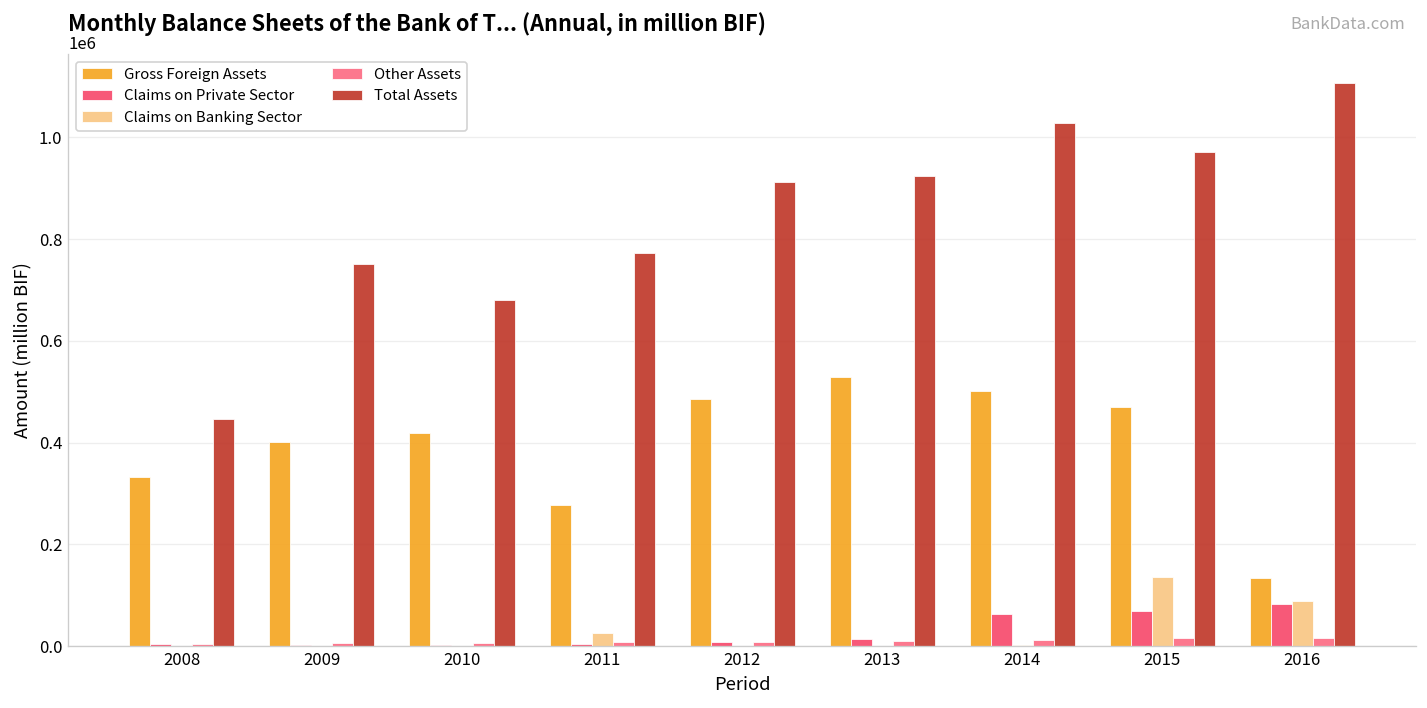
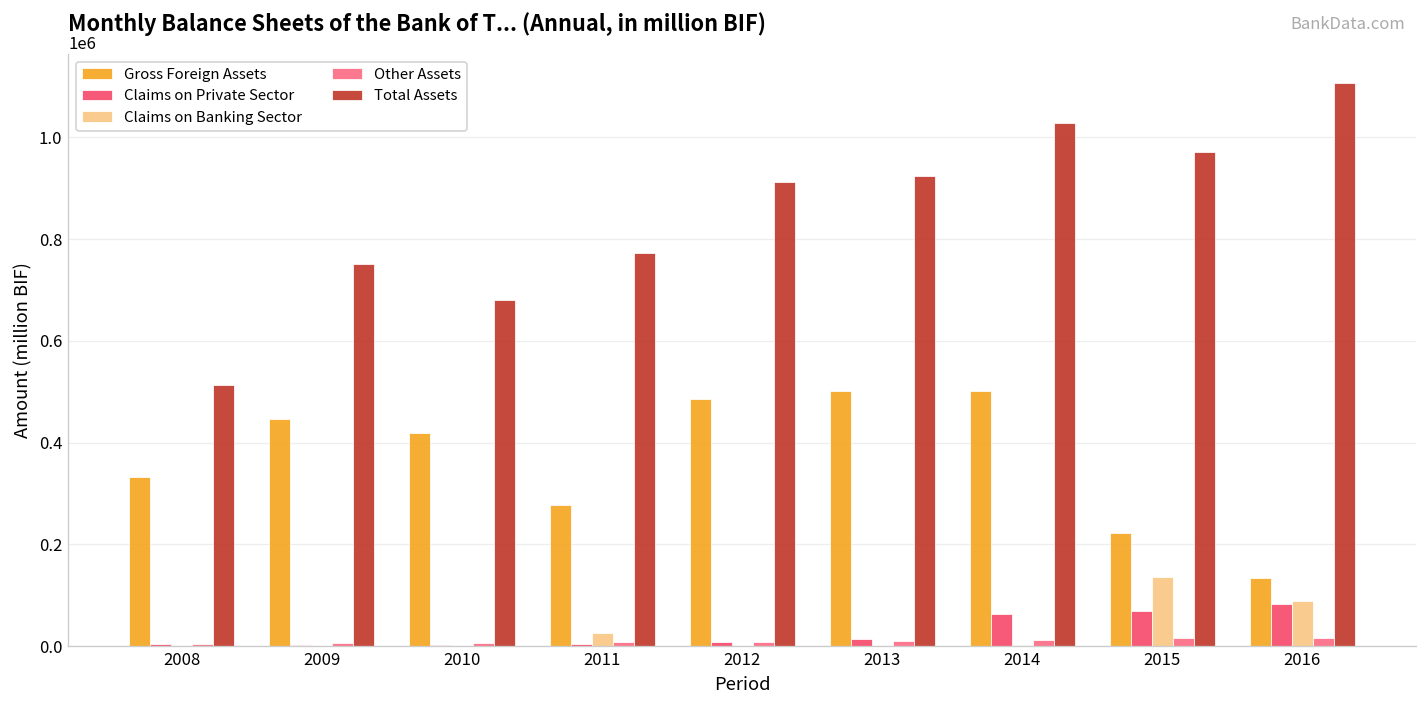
Total Assets, 2008: 450000 -> 510000
Gross Foreign Assets, 2009: 400000 -> 450000
Gross Foreign Assets, 2013: 530000 -> 500000
Gross Foreign Assets, 2015: 470000 -> 220000
